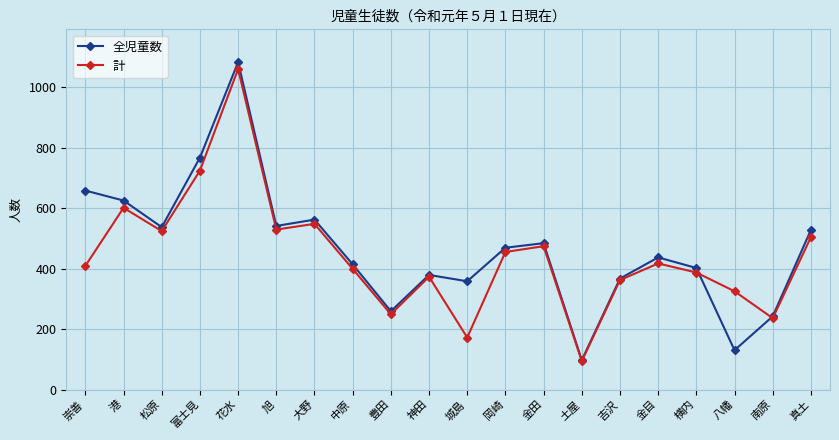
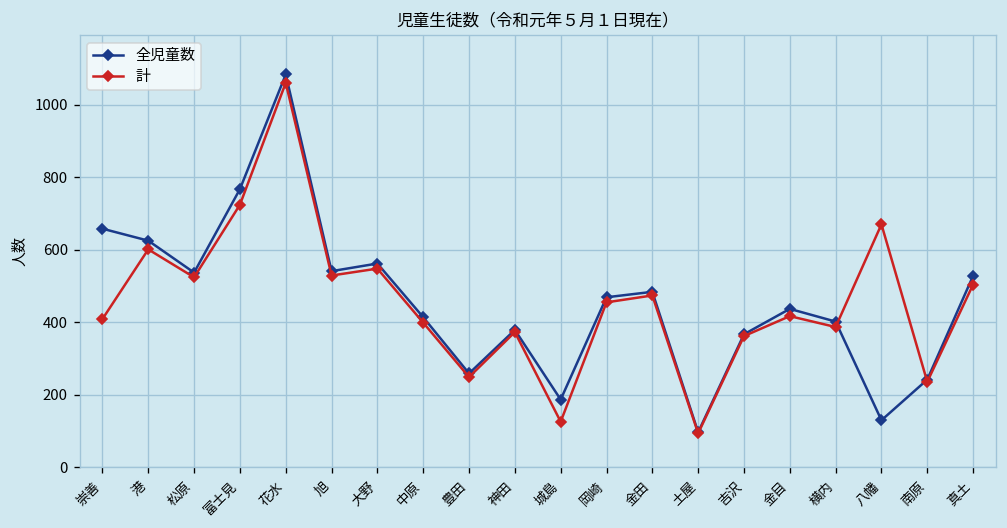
全児童数, 城島: 360 -> 190
計, 城島: 170 -> 130
計, 八幡: 330 -> 670
